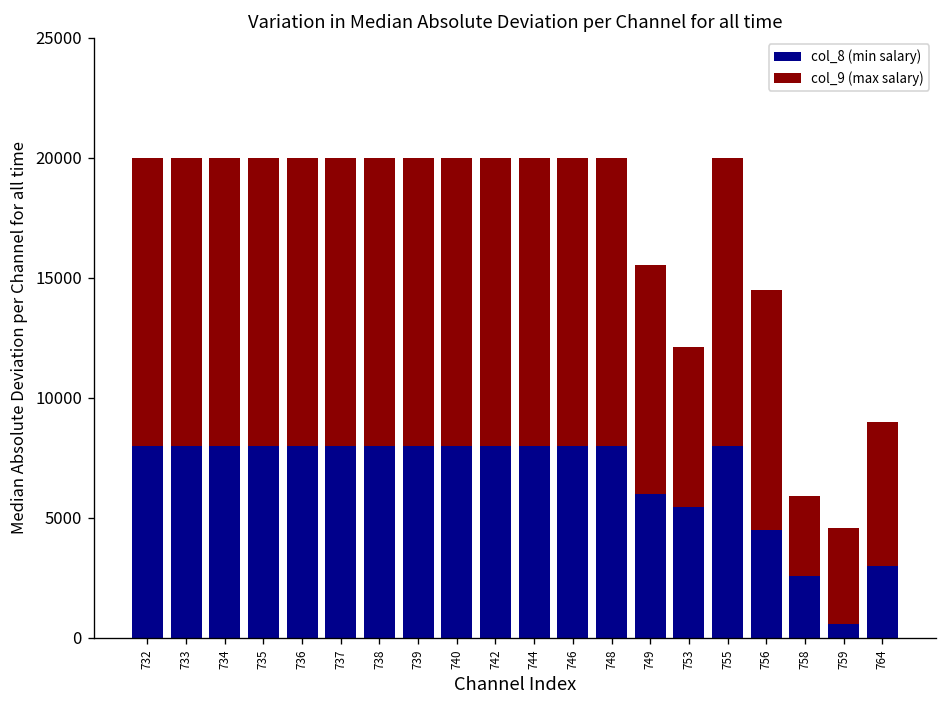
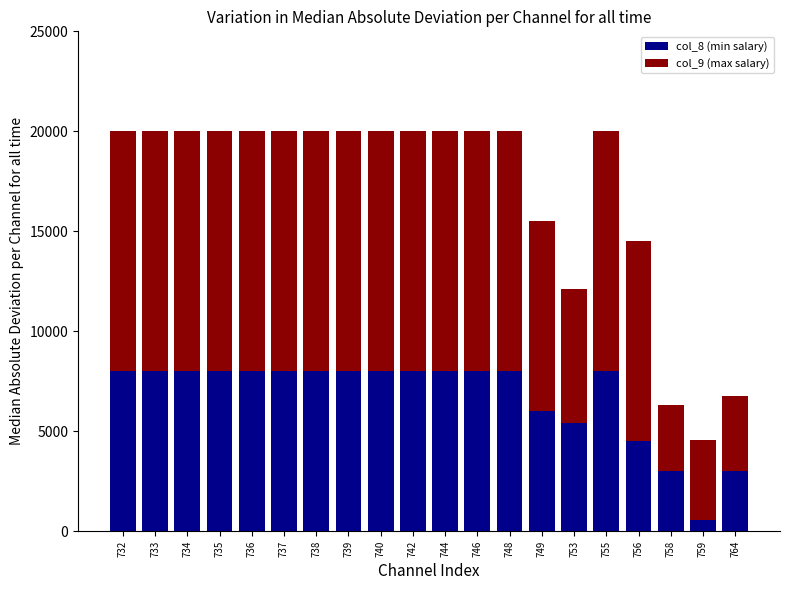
col_8 (min salary), 758: 2500 -> 3000
col_9 (max salary), 764: 6000 -> 3800
